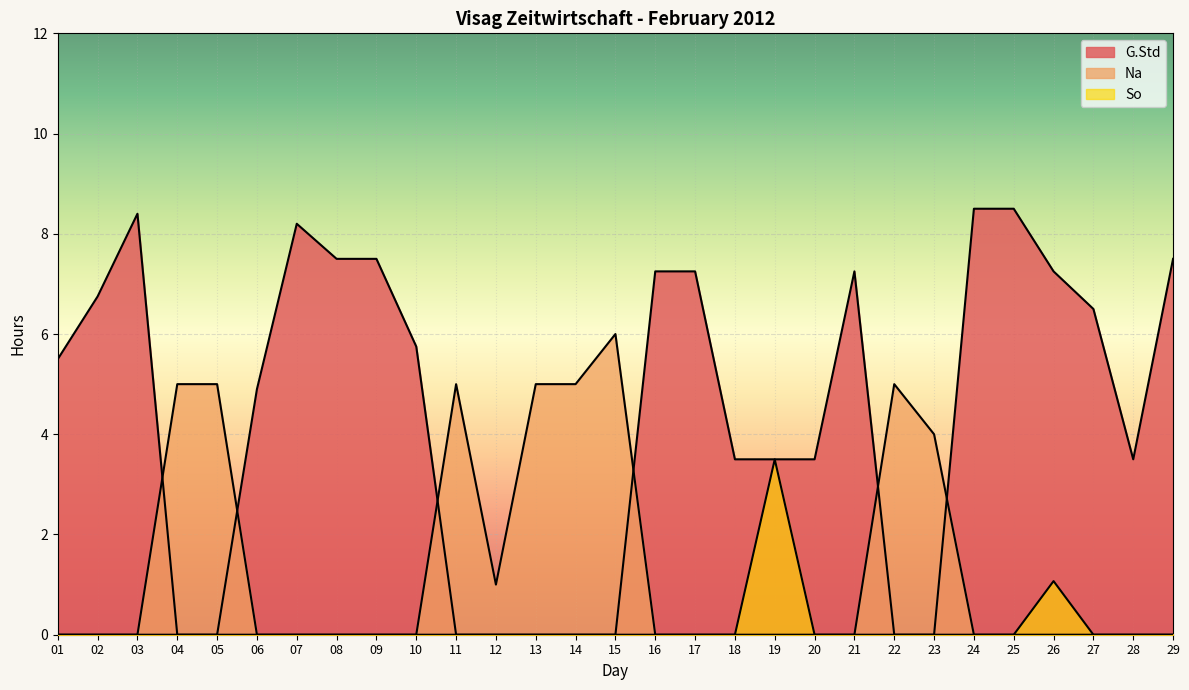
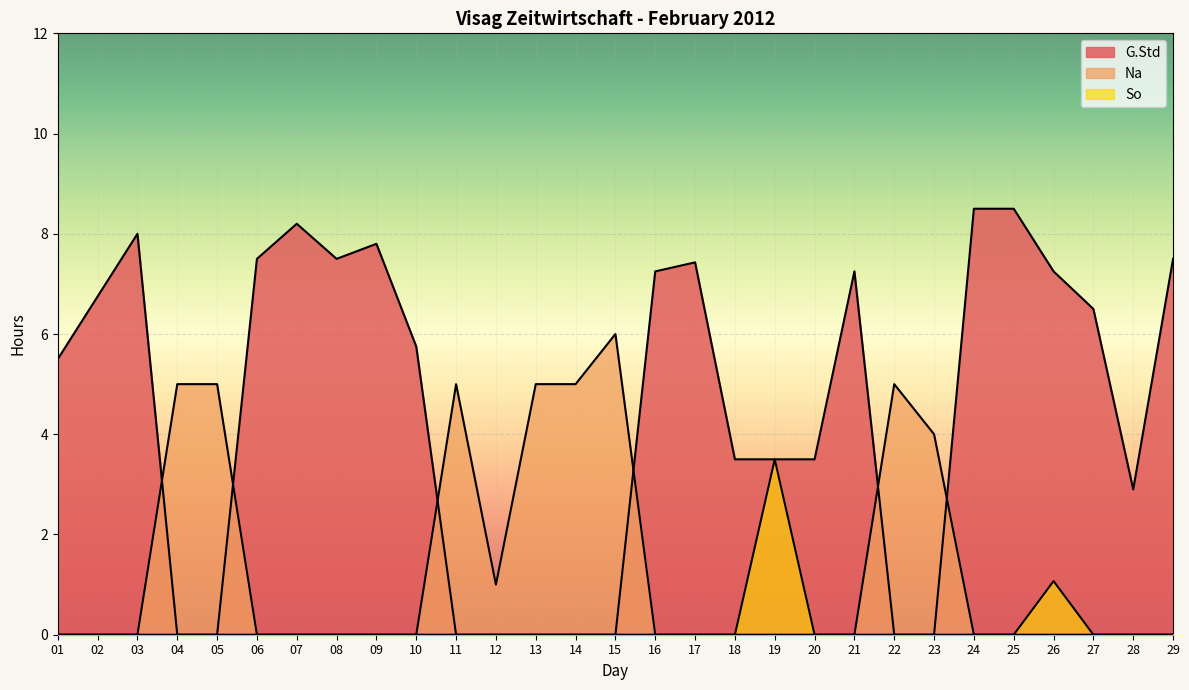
G.Std, 03: 8.4 -> 8.0
G.Std, 06: 4.9 -> 7.5
G.Std, 09: 7.5 -> 7.8
G.Std, 17: 7.3 -> 7.4
G.Std, 28: 3.5 -> 2.9
